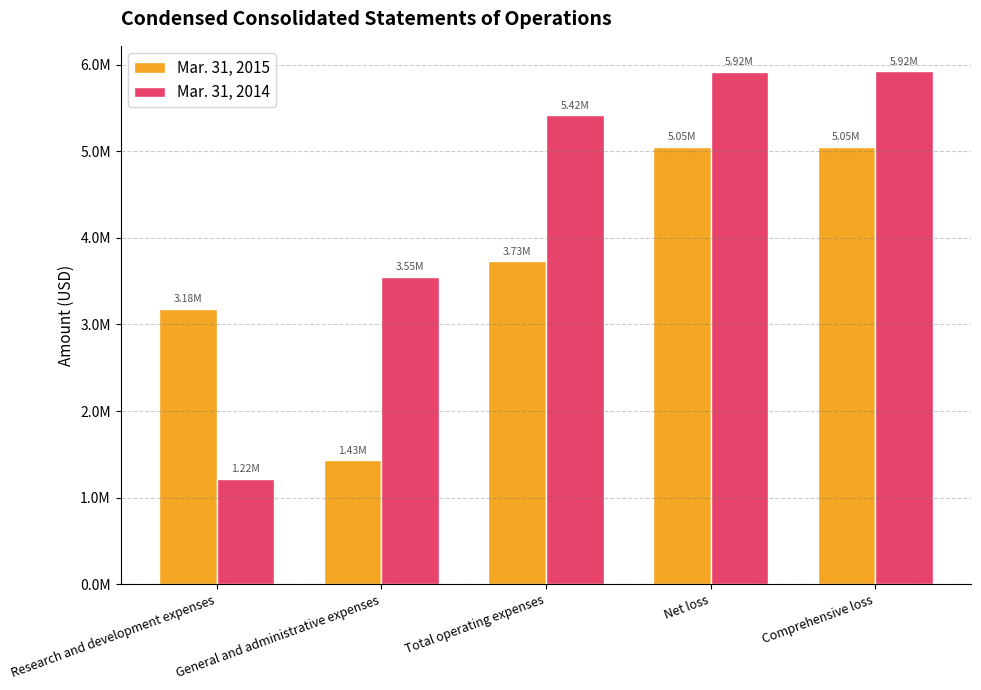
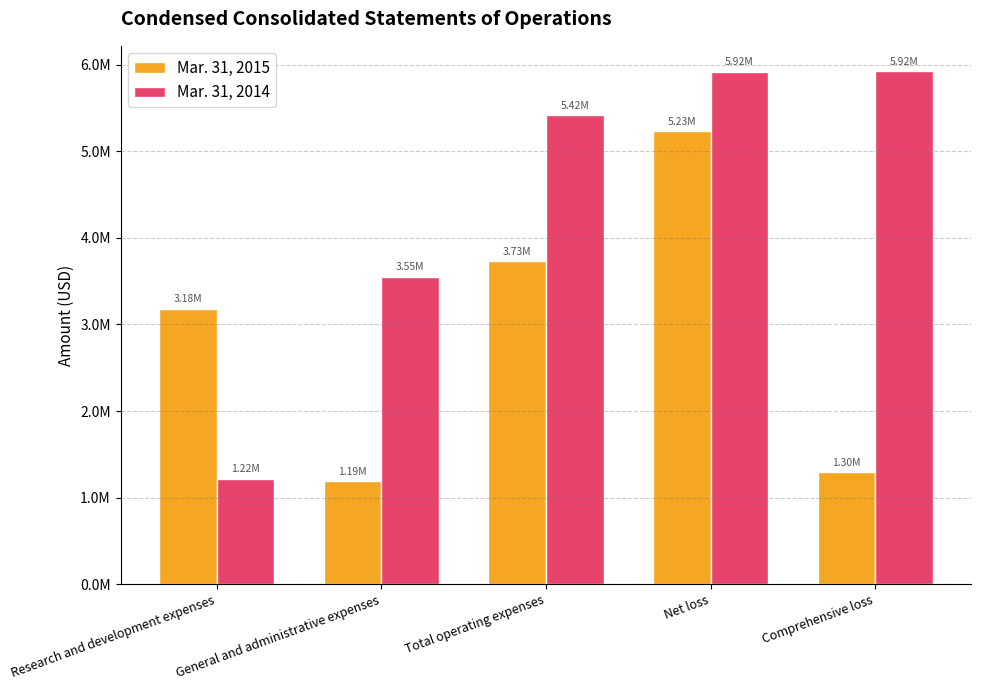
Mar. 31, 2015, General and administrative expenses: 1.43M -> 1.19M
Mar. 31, 2015, Net loss: 5.05M -> 5.23M
Mar. 31, 2015, Comprehensive loss: 5.05M -> 1.30M
